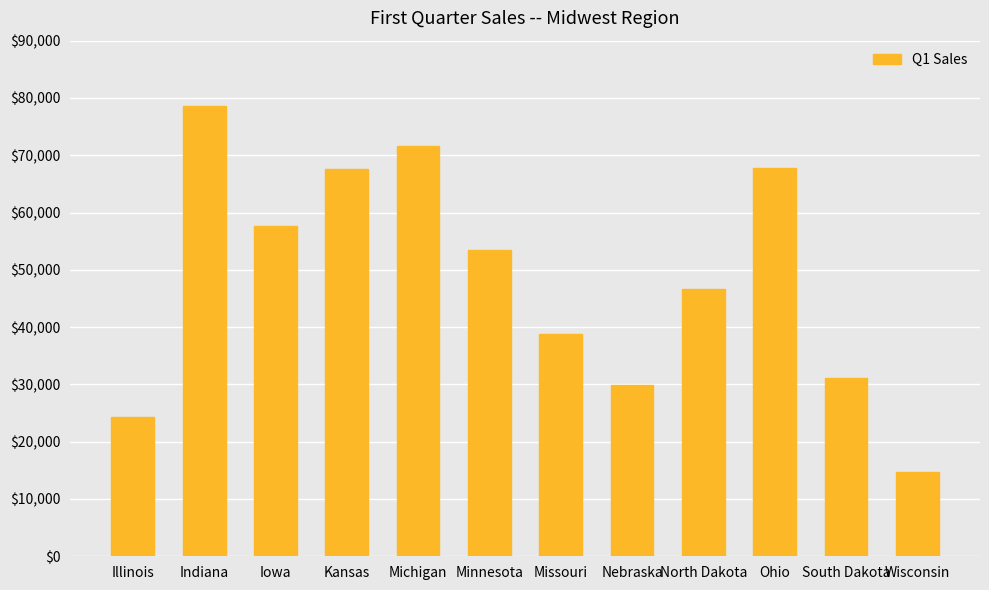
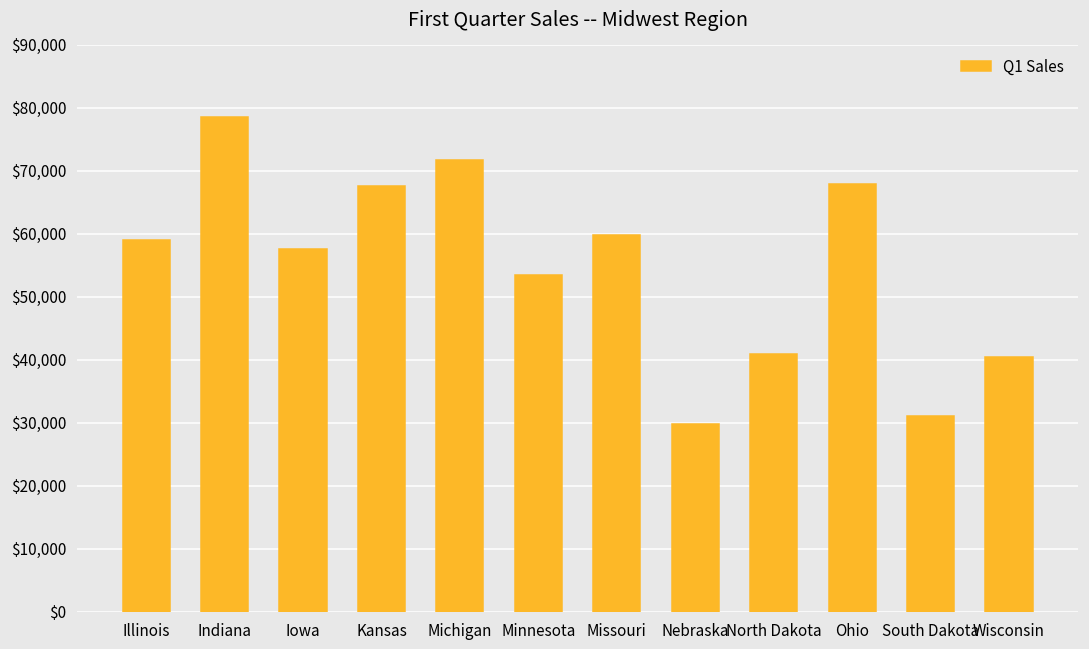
Illinois: $24,000 -> $59,000
Missouri: $39,000 -> $60,000
North Dakota: $47,000 -> $41,000
Wisconsin: $15,000 -> $40,000
